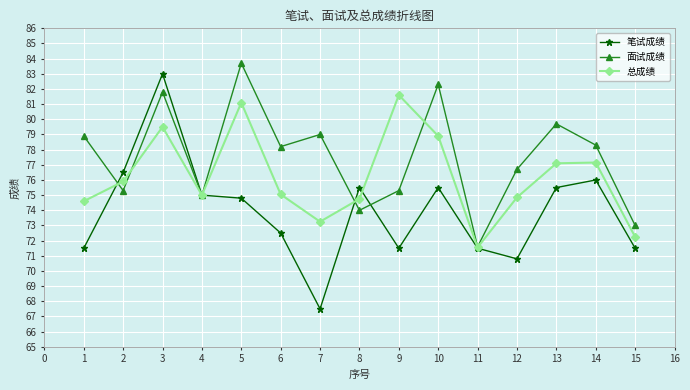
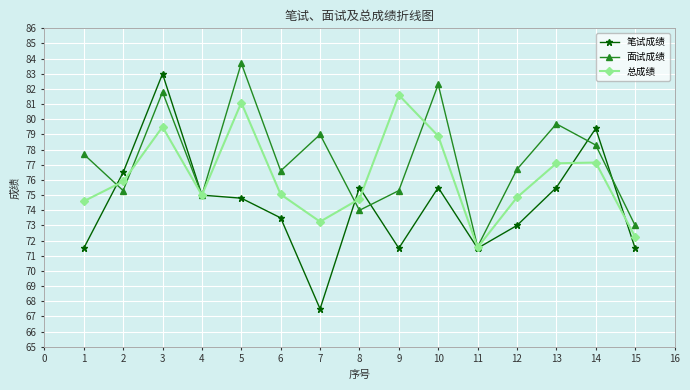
面试成绩, 1: 78.9 -> 77.7
笔试成绩, 6: 72.5 -> 73.5
面试成绩, 6: 78.2 -> 76.6
笔试成绩, 12: 70.8 -> 73.0
笔试成绩, 14: 76.0 -> 79.4
